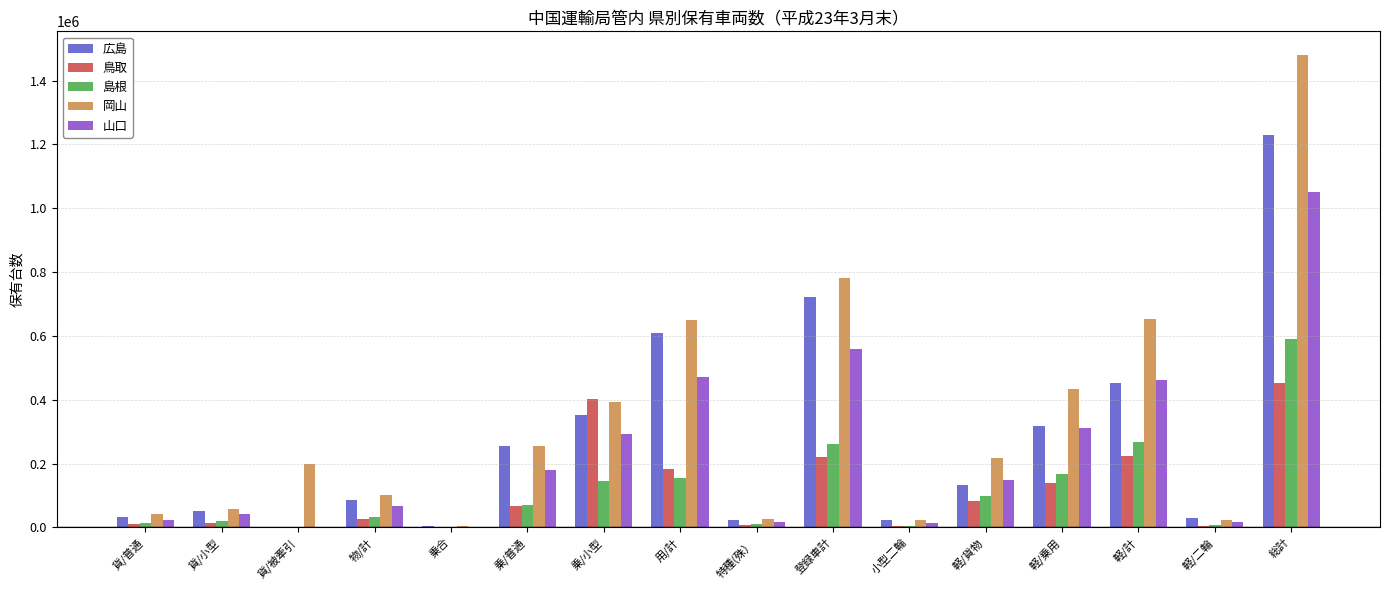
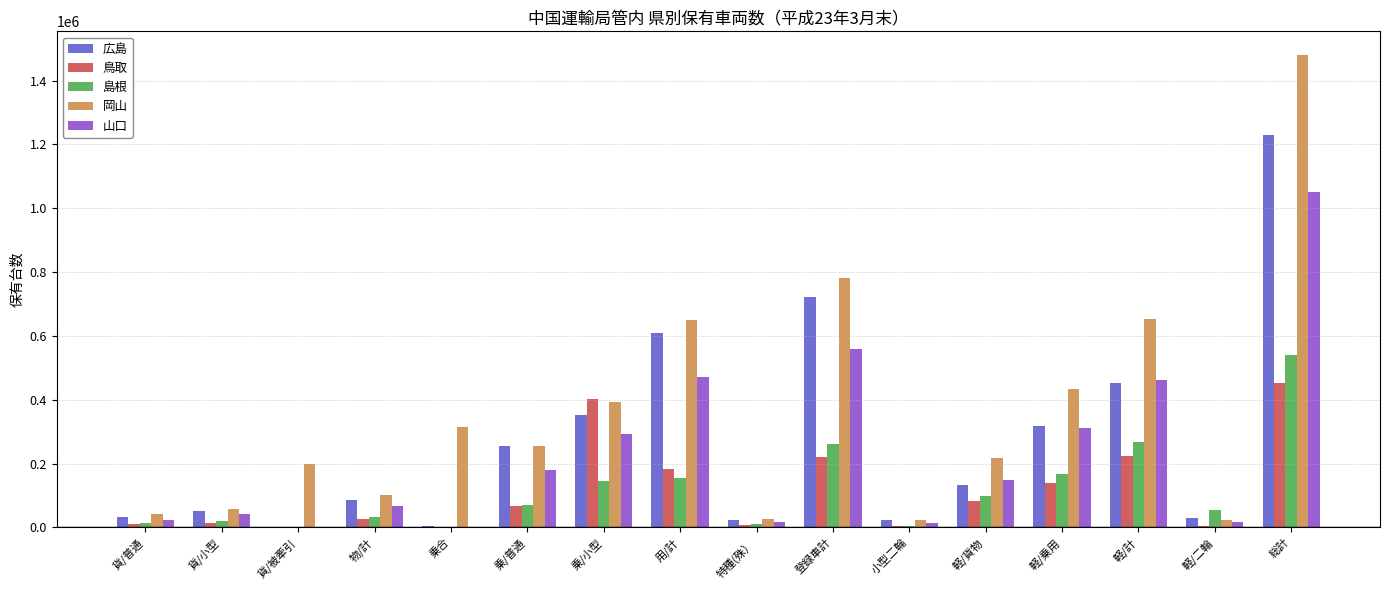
岡山, 乗合: 0 -> 320000
島根, 軽/二輪: 10000 -> 60000
島根, 総計: 590000 -> 540000
